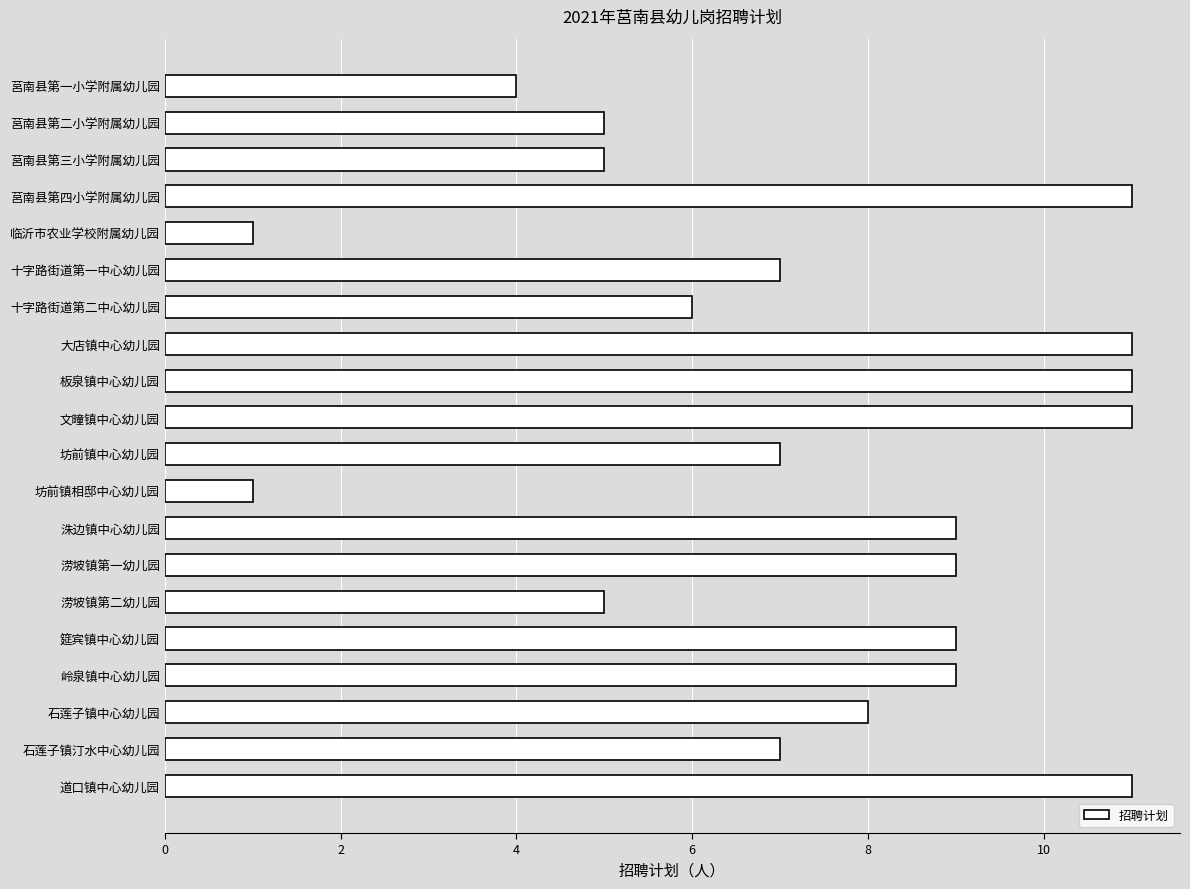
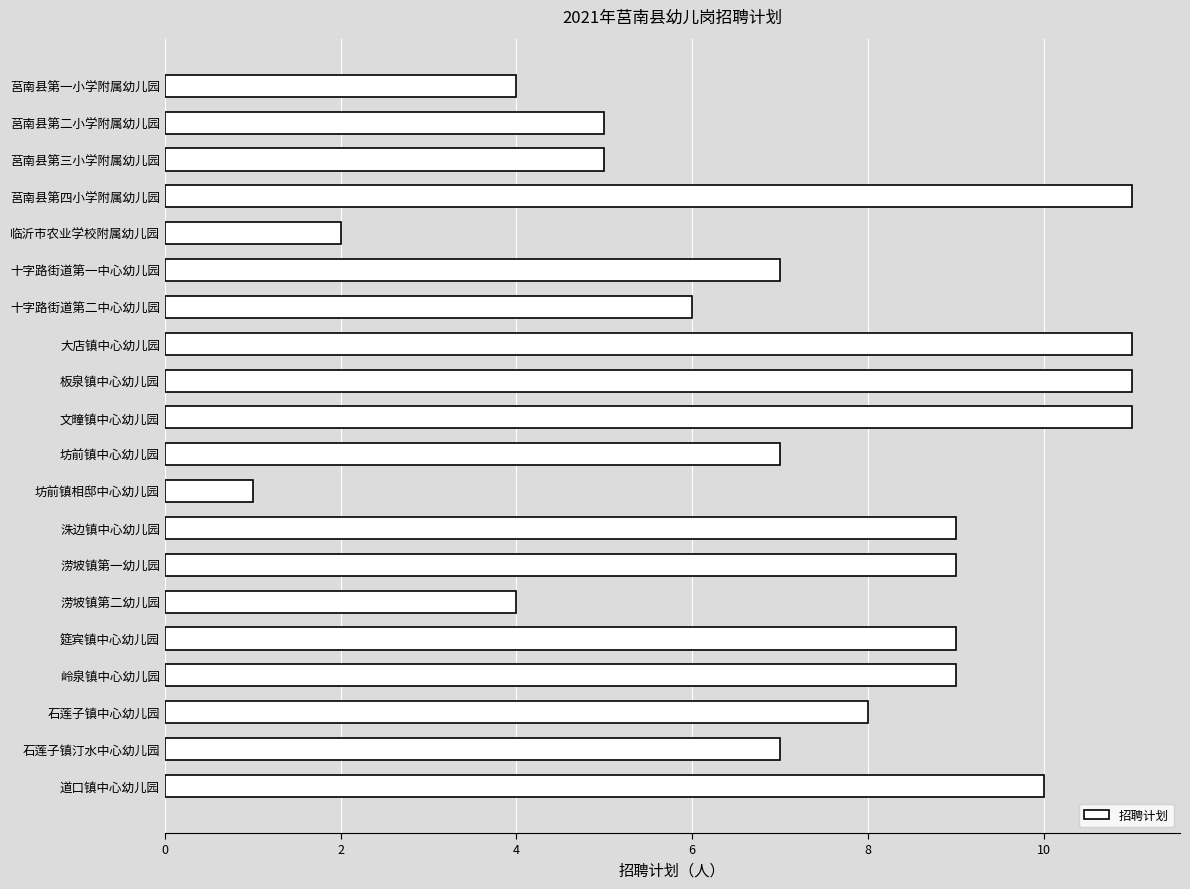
临沂市农业学校附属幼儿园: 1 -> 2
涝坡镇第二幼儿园: 5 -> 4
道口镇中心幼儿园: 11 -> 10
